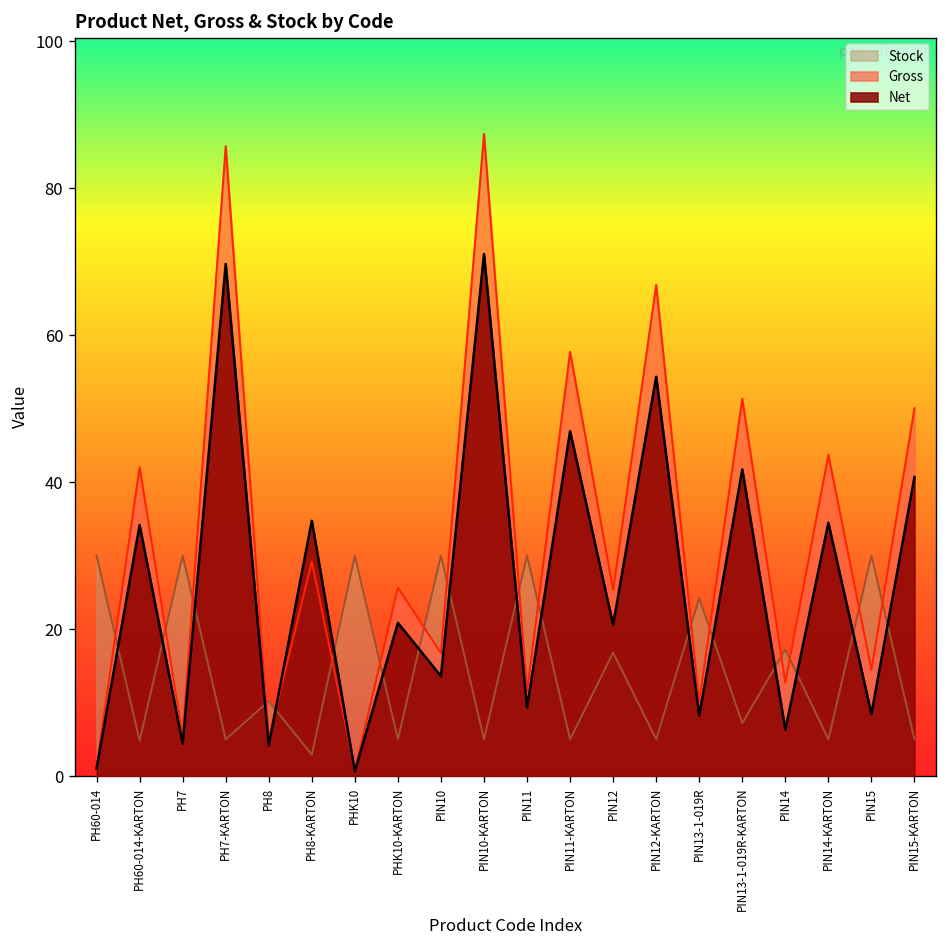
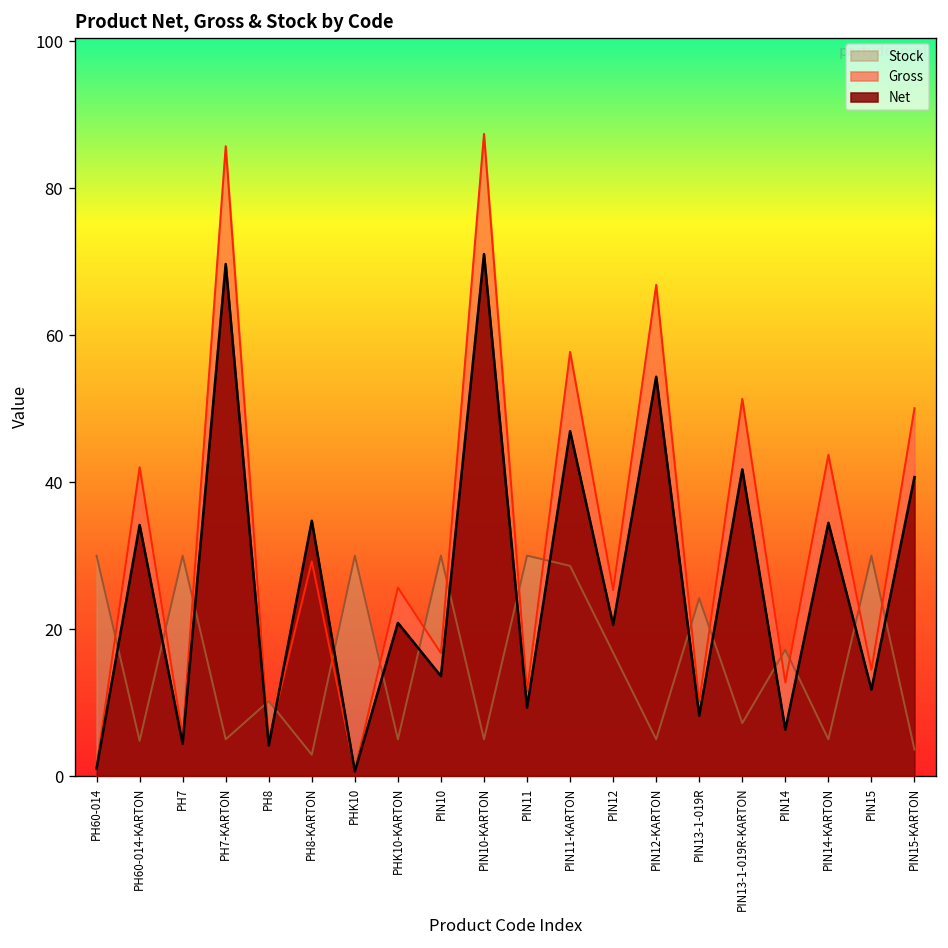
Stock, PIN11-KARTON: 5 -> 29
Net, PIN15: 8 -> 12
Stock, PIN15-KARTON: 5 -> 4
